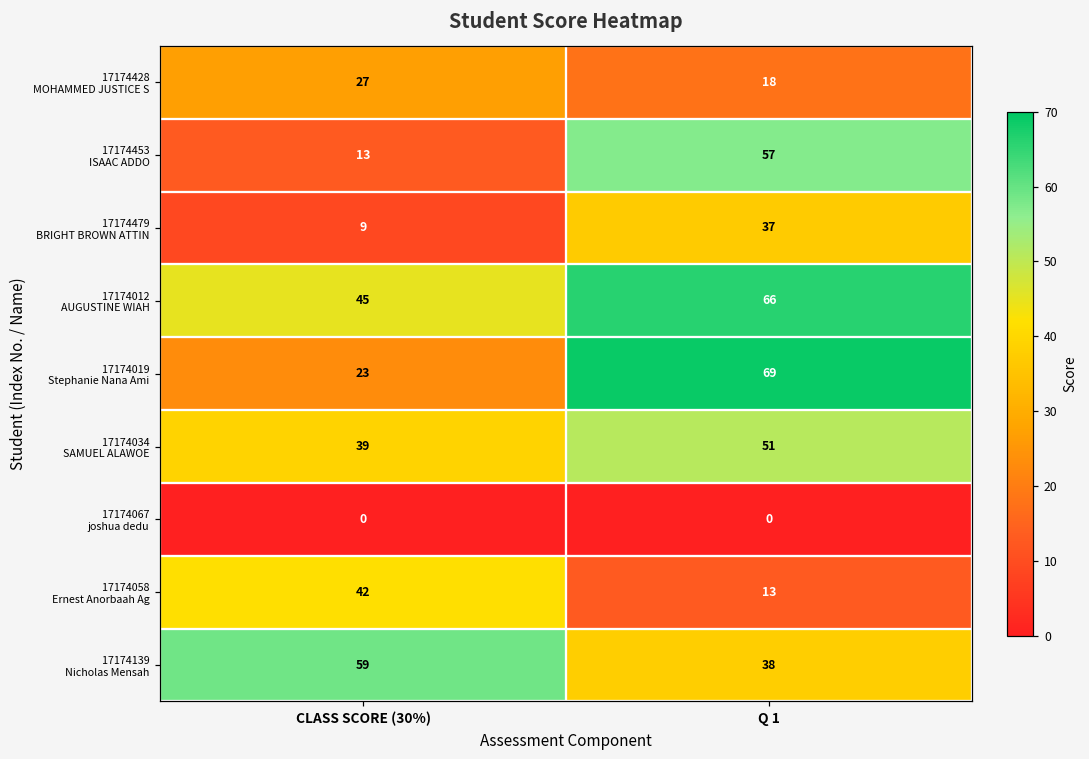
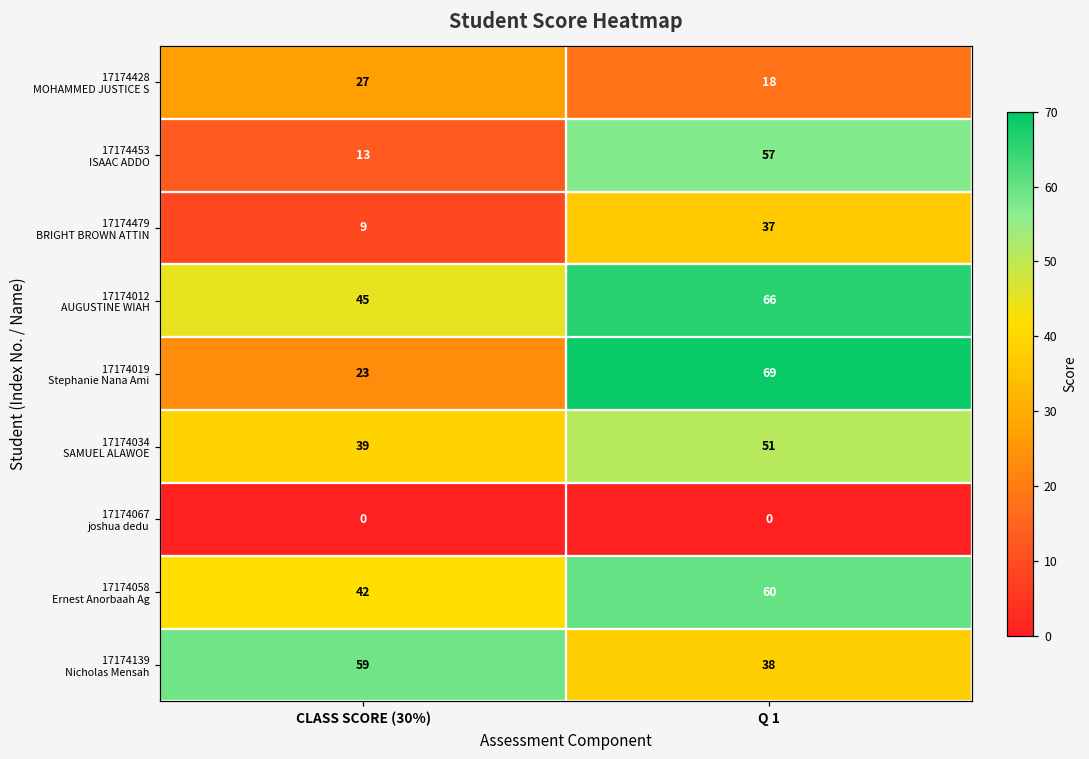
17174058 Ernest Anorbaah Ag, Q 1: 13 -> 60
